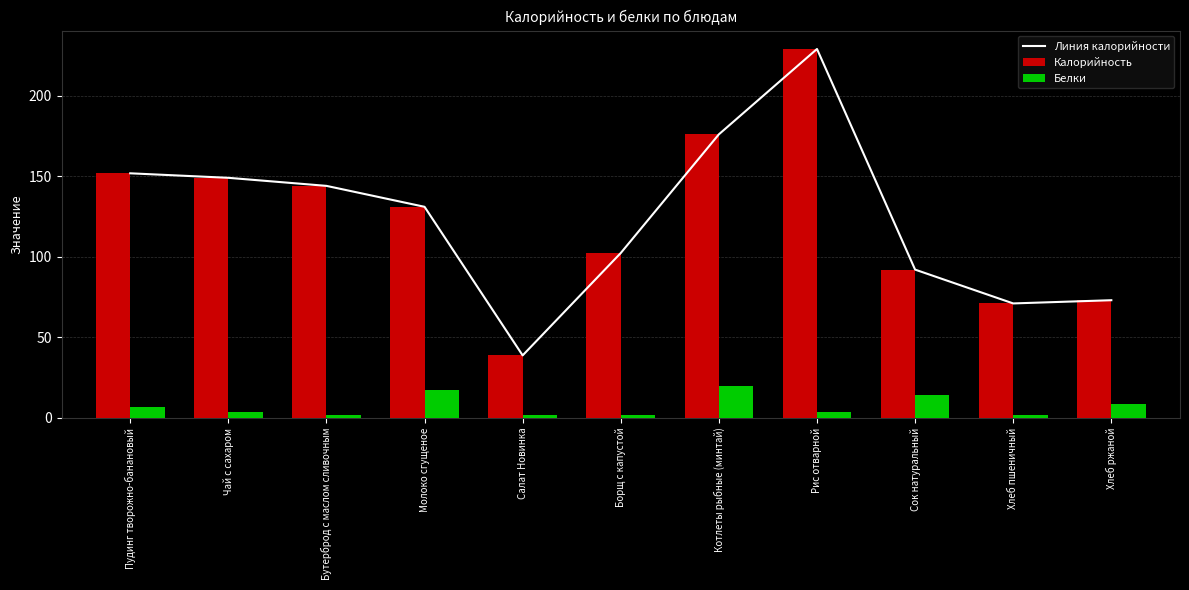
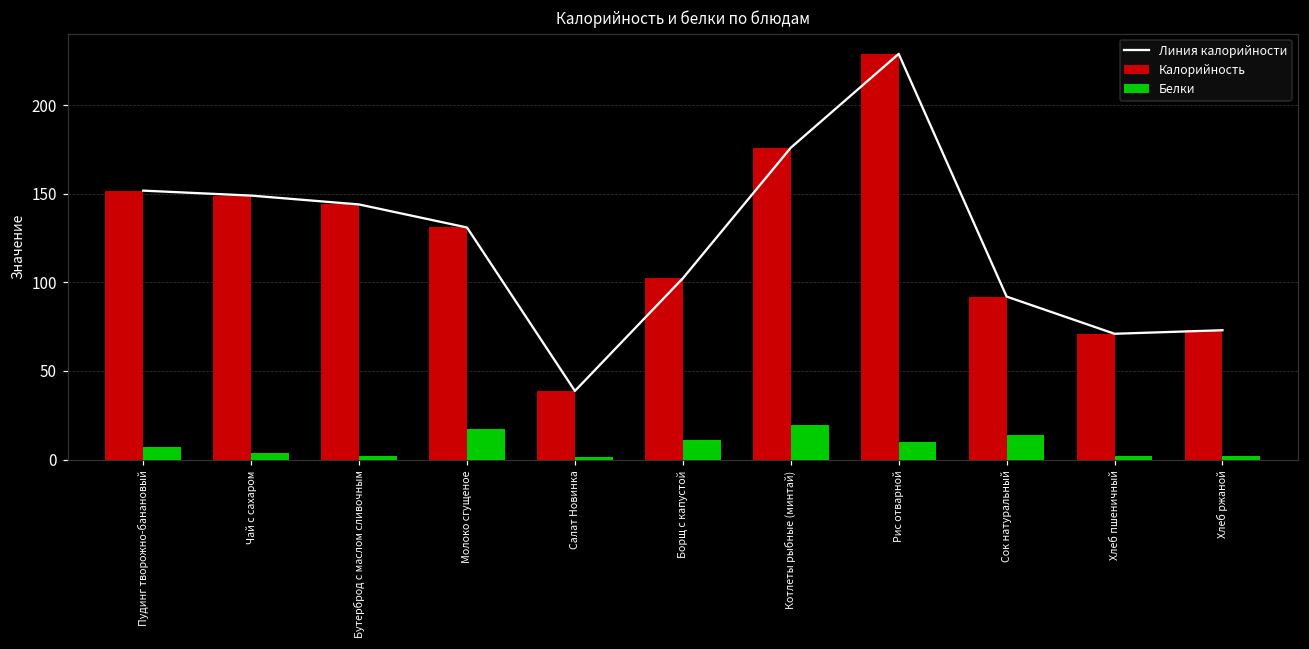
Белки, Борщ с капустой: 2 -> 11
Белки, Рис отварной: 4 -> 10
Белки, Хлеб ржаной: 8 -> 2
